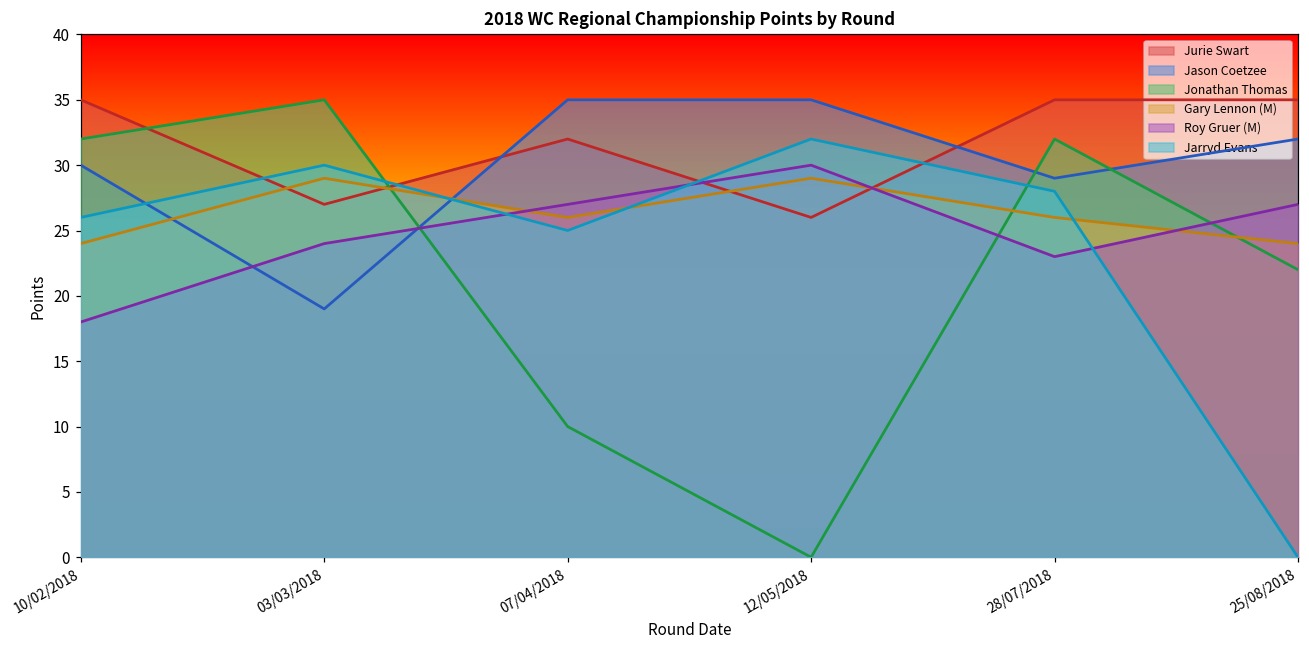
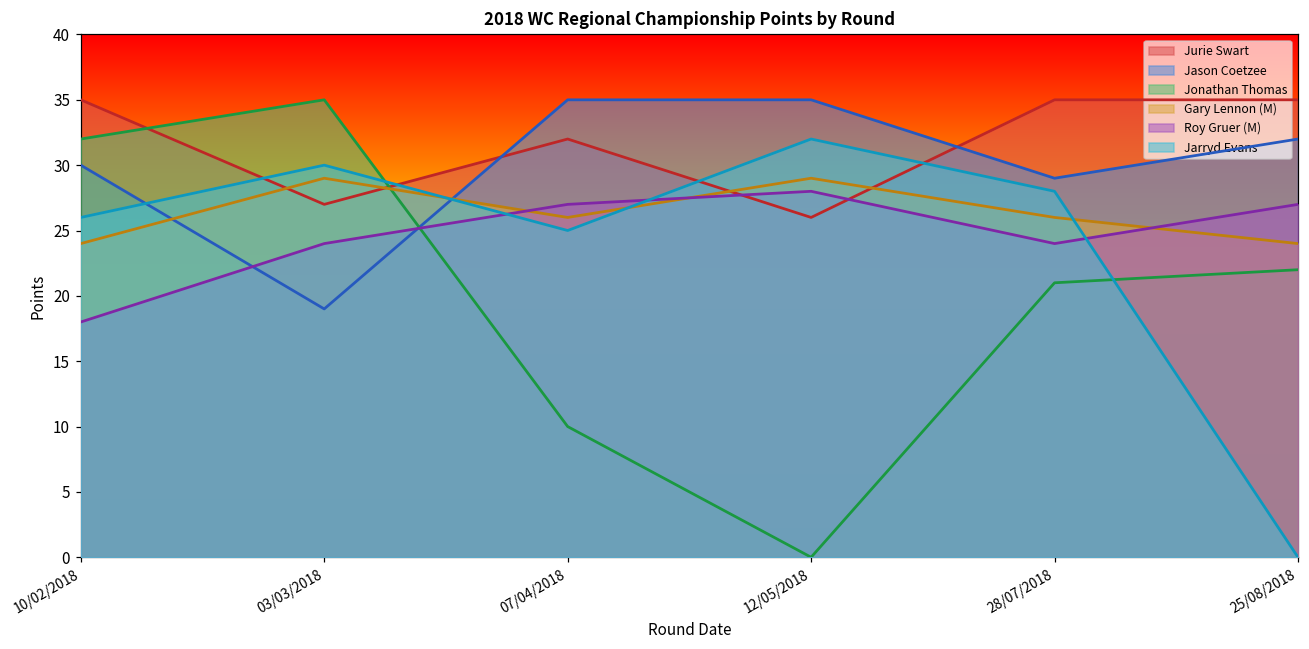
Roy Gruer (M), 12/05/2018: 30 -> 28
Jonathan Thomas, 28/07/2018: 32 -> 21
Roy Gruer (M), 28/07/2018: 23 -> 24
